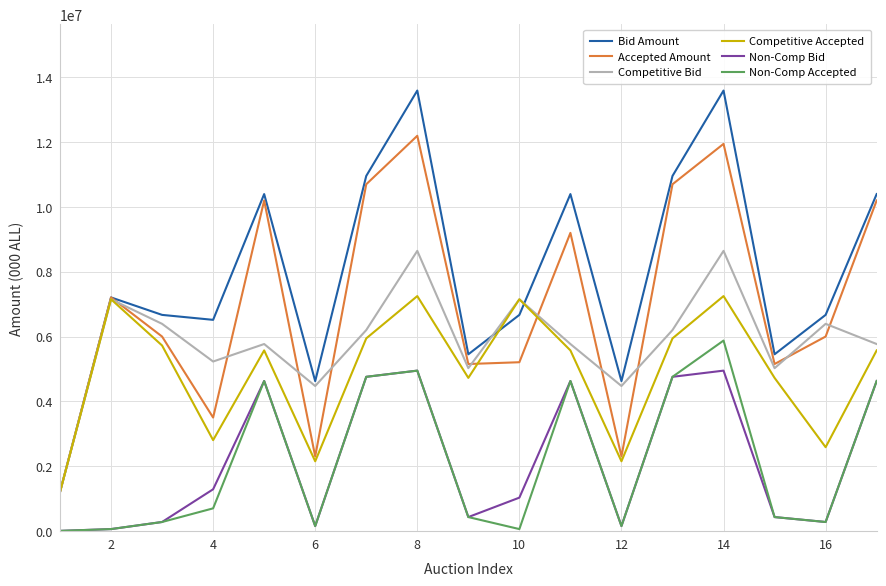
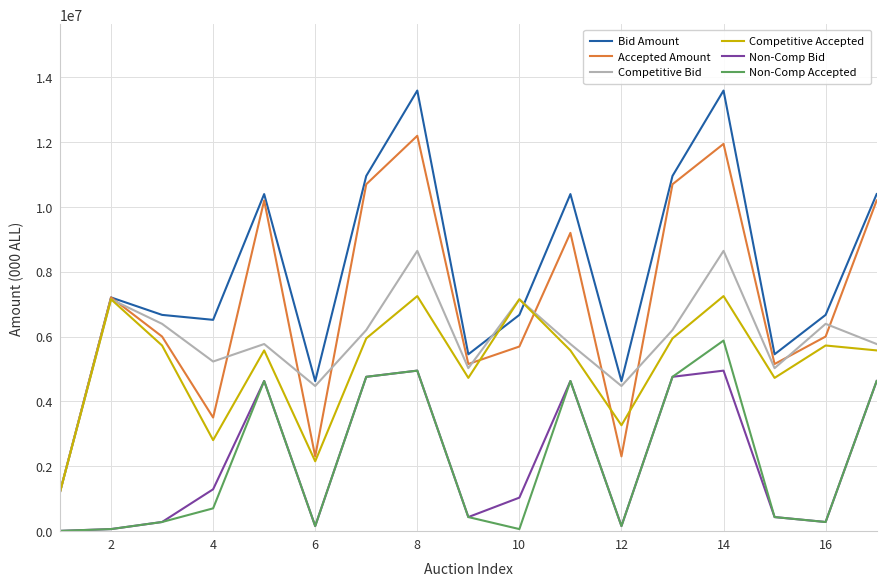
Accepted Amount, 10: 5200000 -> 5700000
Competitive Accepted, 12: 2200000 -> 3300000
Competitive Accepted, 16: 2600000 -> 5700000
